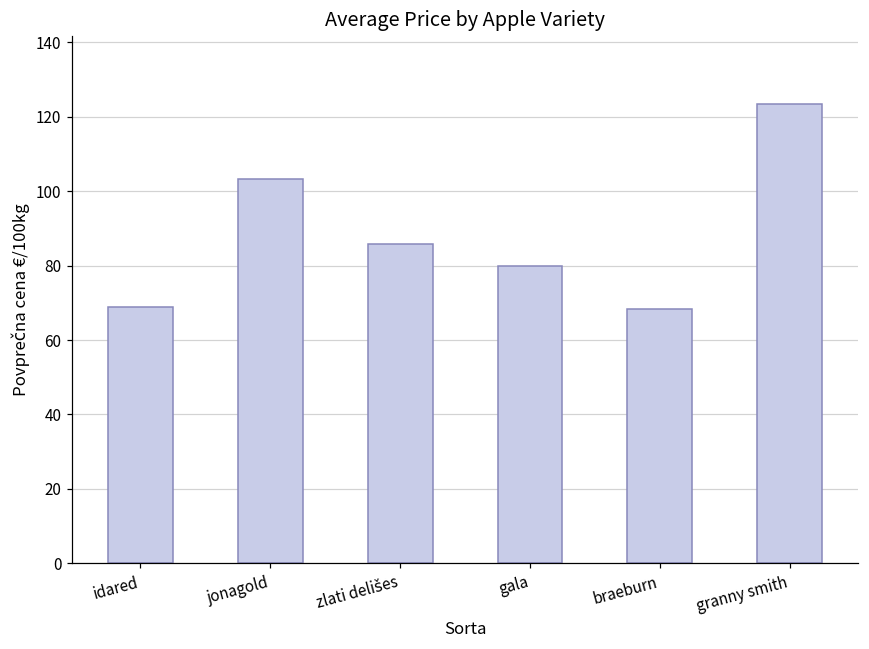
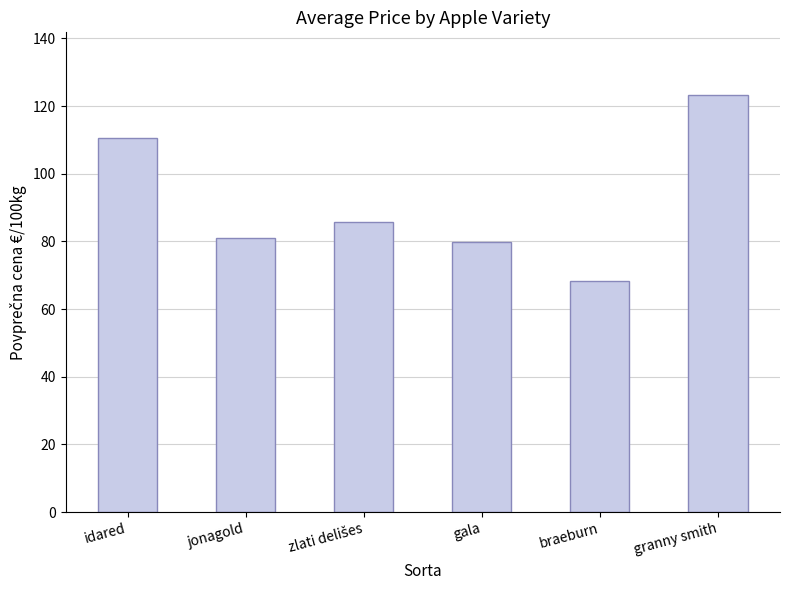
idared: 69 -> 111
jonagold: 103 -> 81
